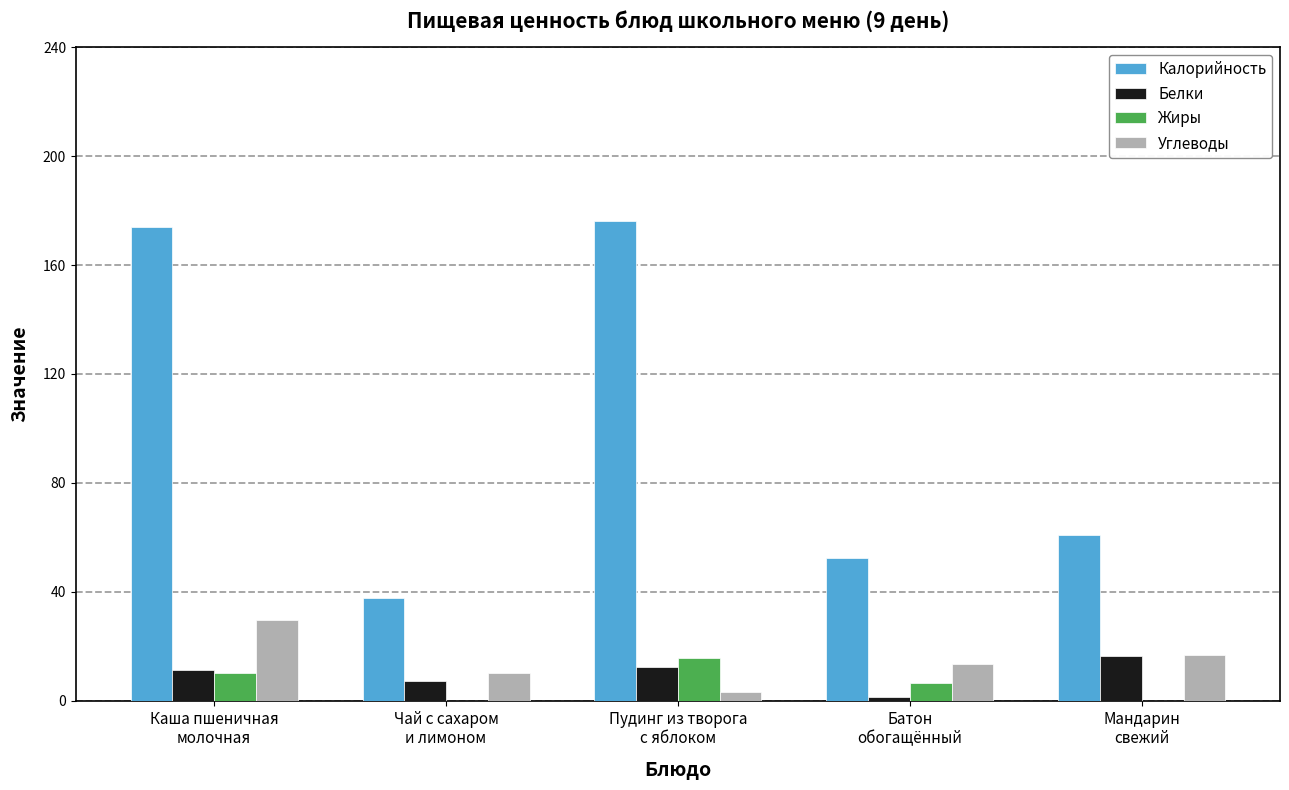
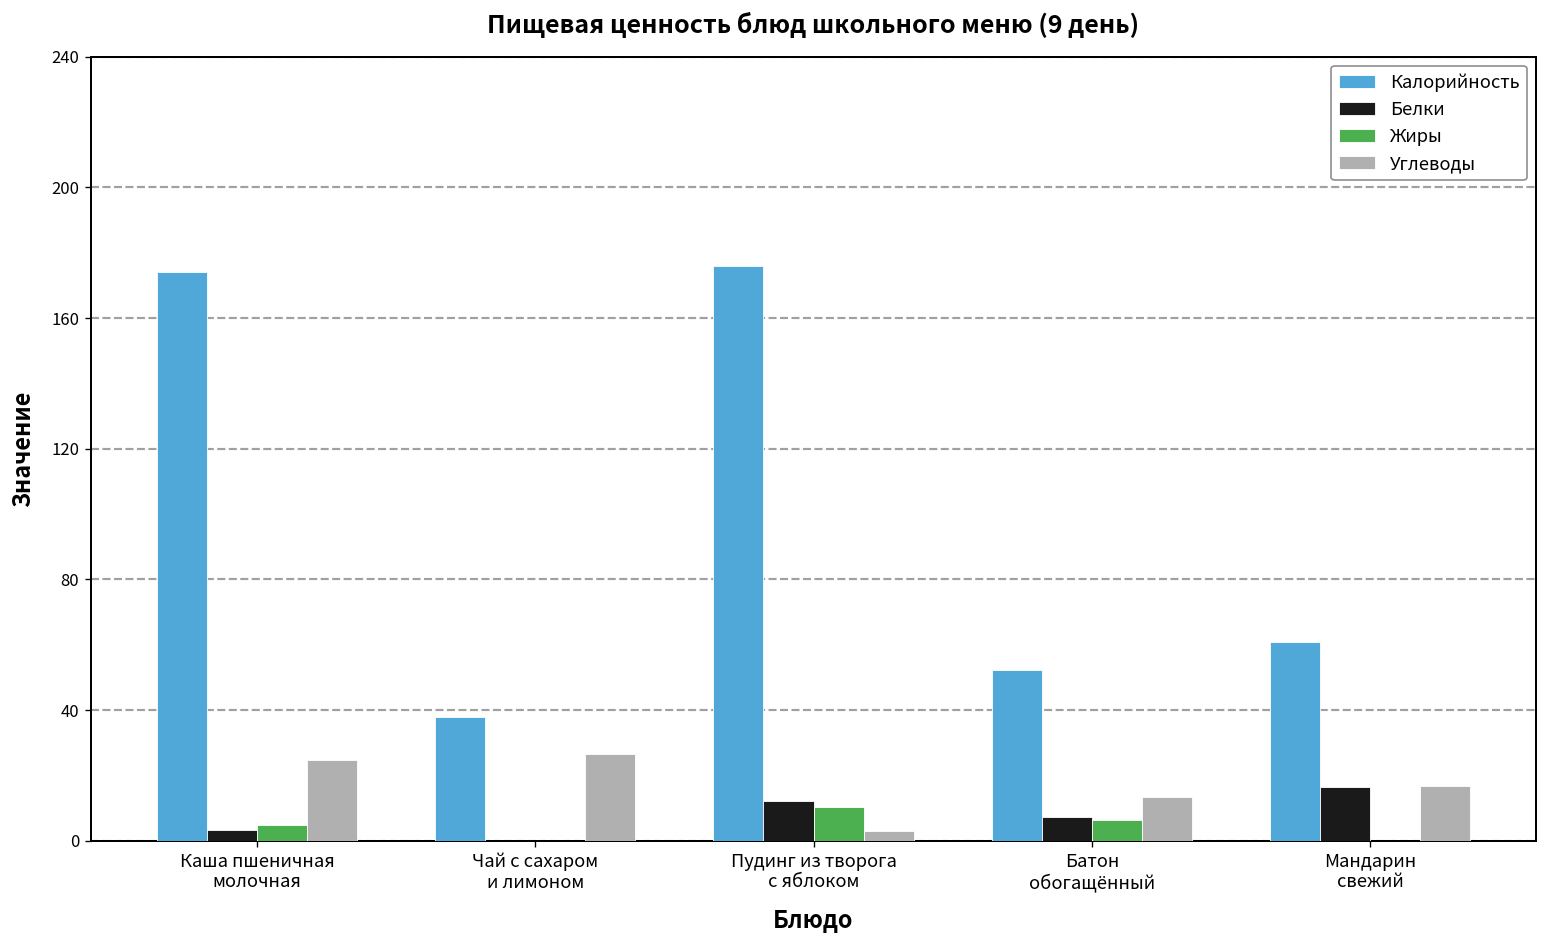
Белки, Каша пшеничная молочная: 11 -> 3
Жиры, Каша пшеничная молочная: 10 -> 5
Углеводы, Каша пшеничная молочная: 30 -> 25
Белки, Чай с сахаром и лимоном: 7 -> 0
Углеводы, Чай с сахаром и лимоном: 10 -> 27
Жиры, Пудинг из творога с яблоком: 16 -> 11
Белки, Батон обогащённый: 2 -> 7
